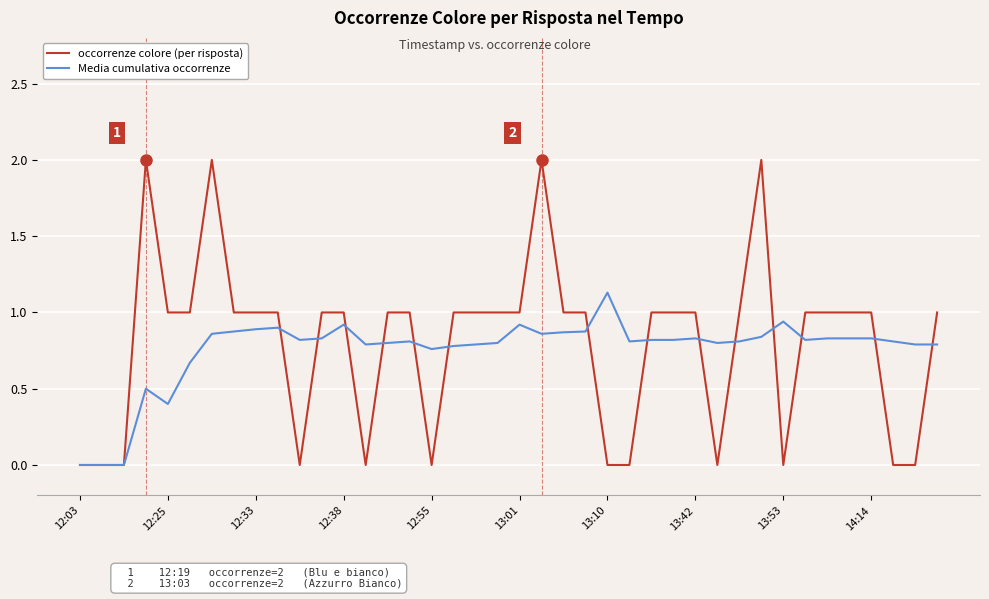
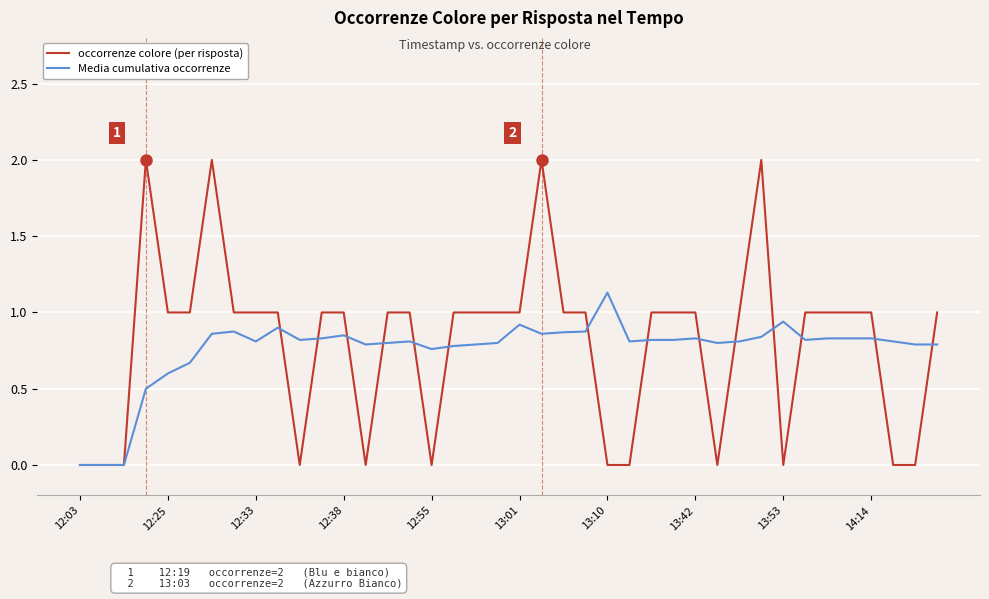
Media cumulativa occorrenze, 12:25: 0.4 -> 0.6
Media cumulativa occorrenze, 12:33: 0.89 -> 0.81
Media cumulativa occorrenze, 12:38: 0.92 -> 0.85
